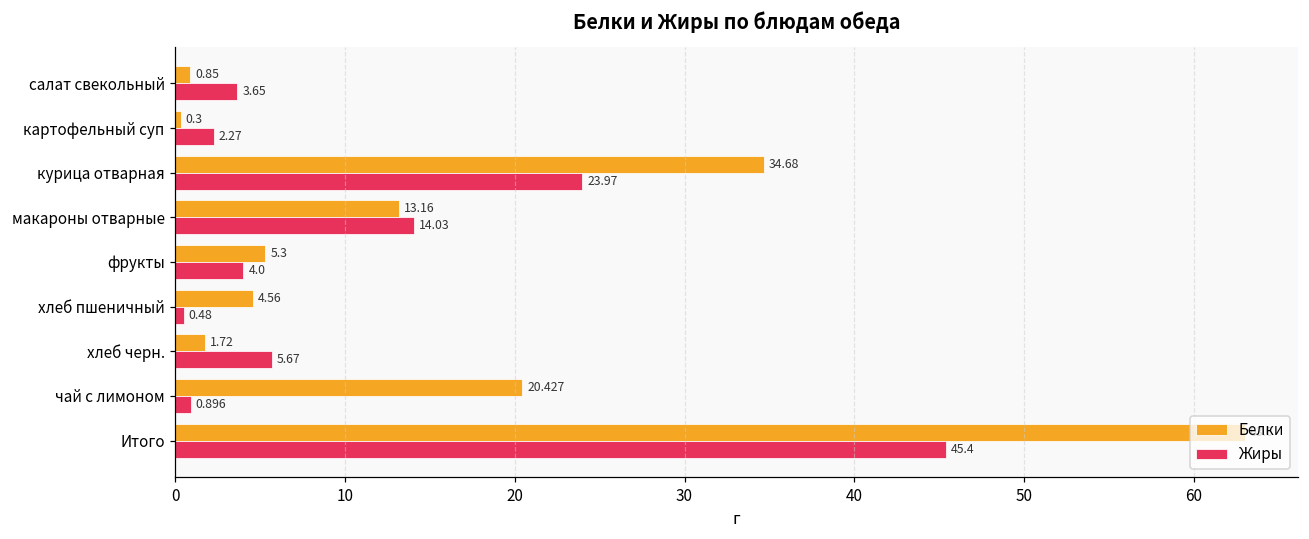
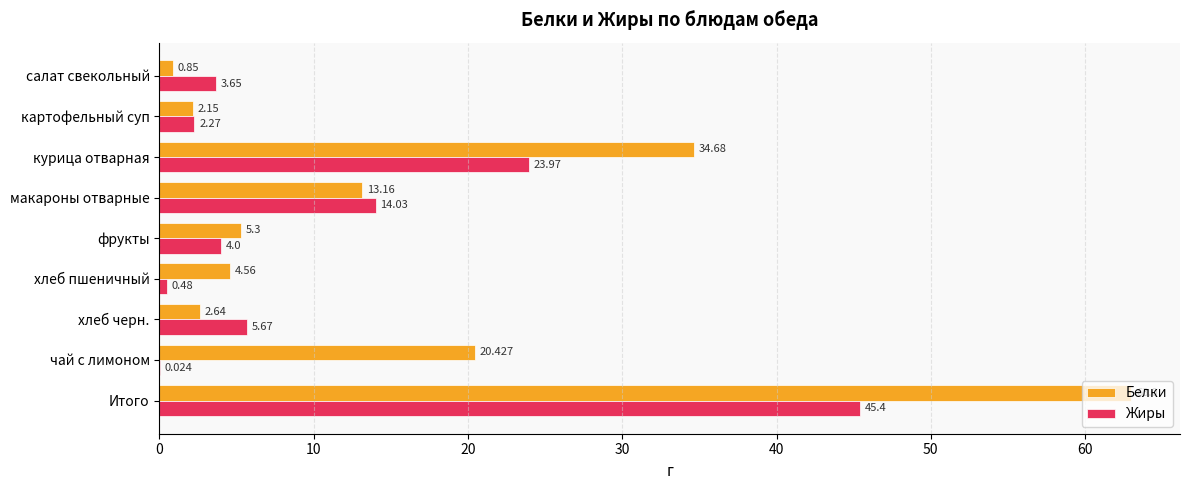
Белки, картофельный суп: 0.3 -> 2.15
Белки, хлеб черн.: 1.72 -> 2.64
Жиры, чай с лимоном: 0.896 -> 0.024
